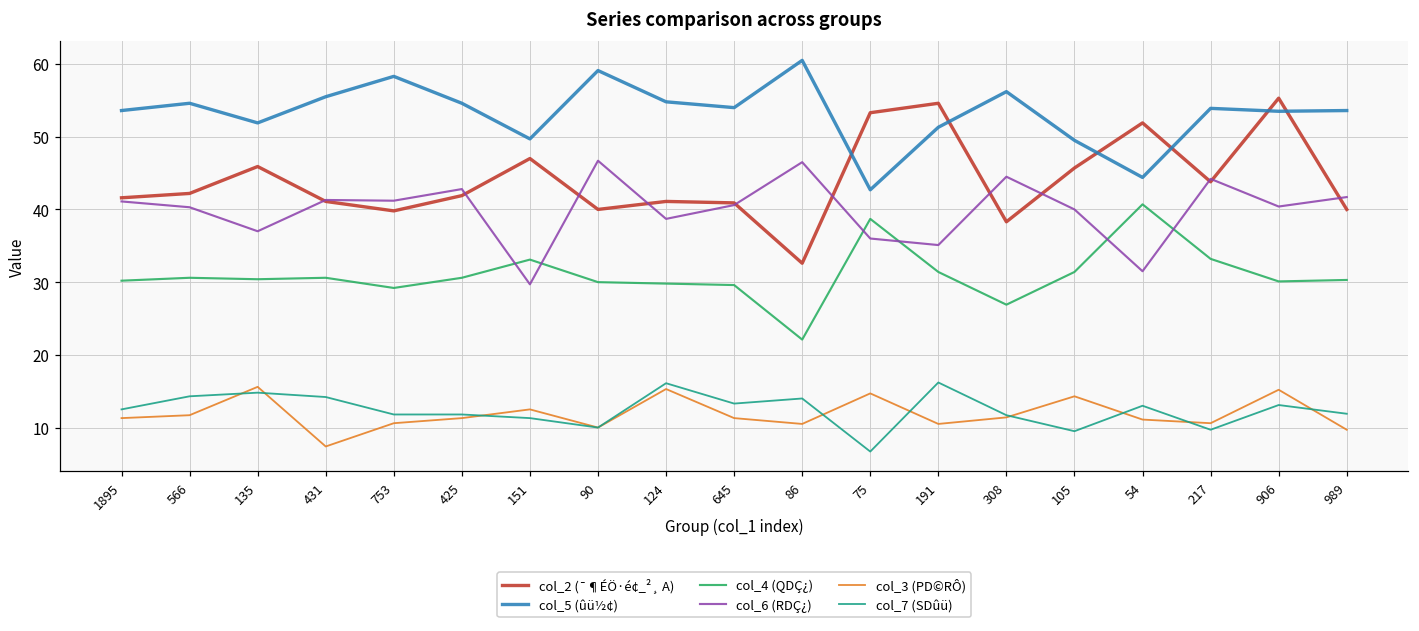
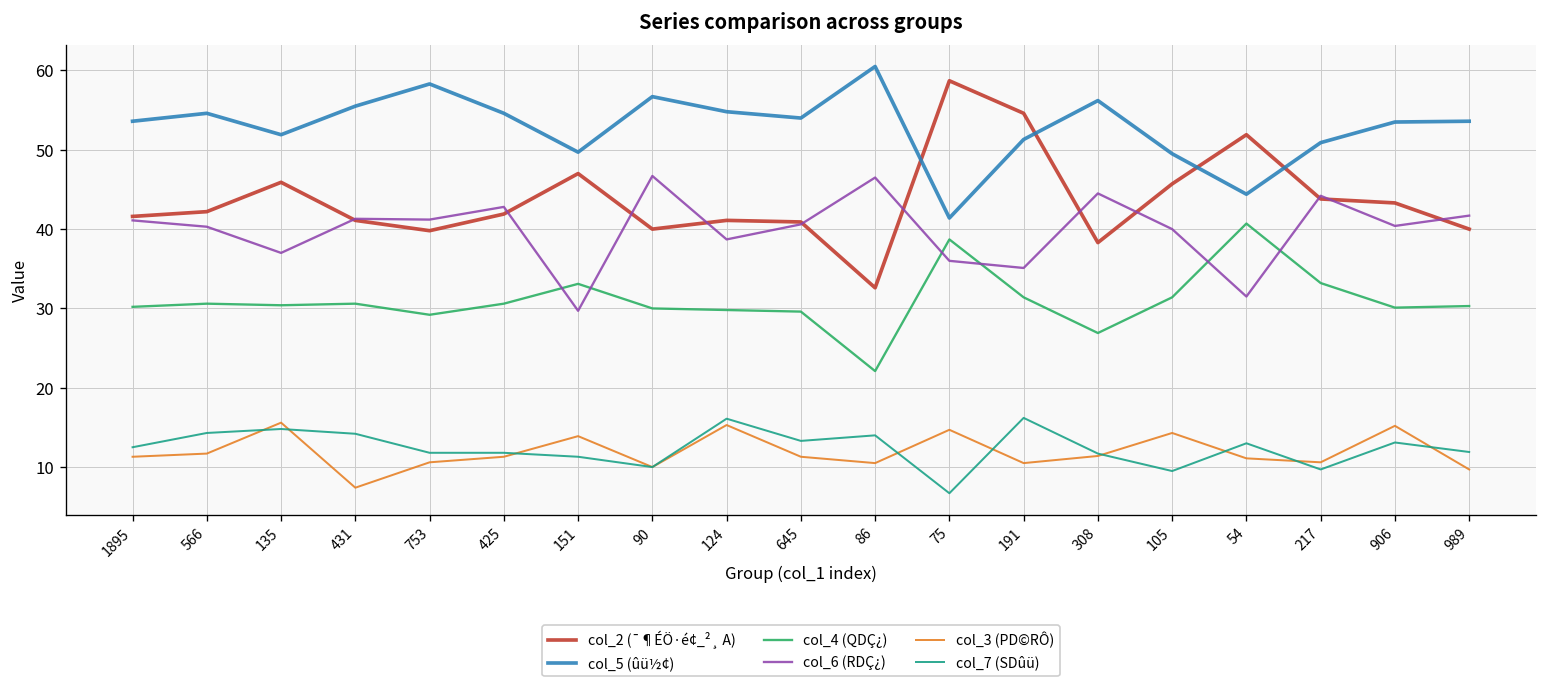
col_3 (PD©RÔ), 151: 13 -> 14
col_5 (ûü½¢), 90: 59 -> 57
col_2 (¯¶ÉÖ·é¢_²¸ A), 75: 53 -> 59
col_5 (ûü½¢), 75: 43 -> 41
col_5 (ûü½¢), 217: 54 -> 51
col_2 (¯¶ÉÖ·é¢_²¸ A), 906: 55 -> 43
